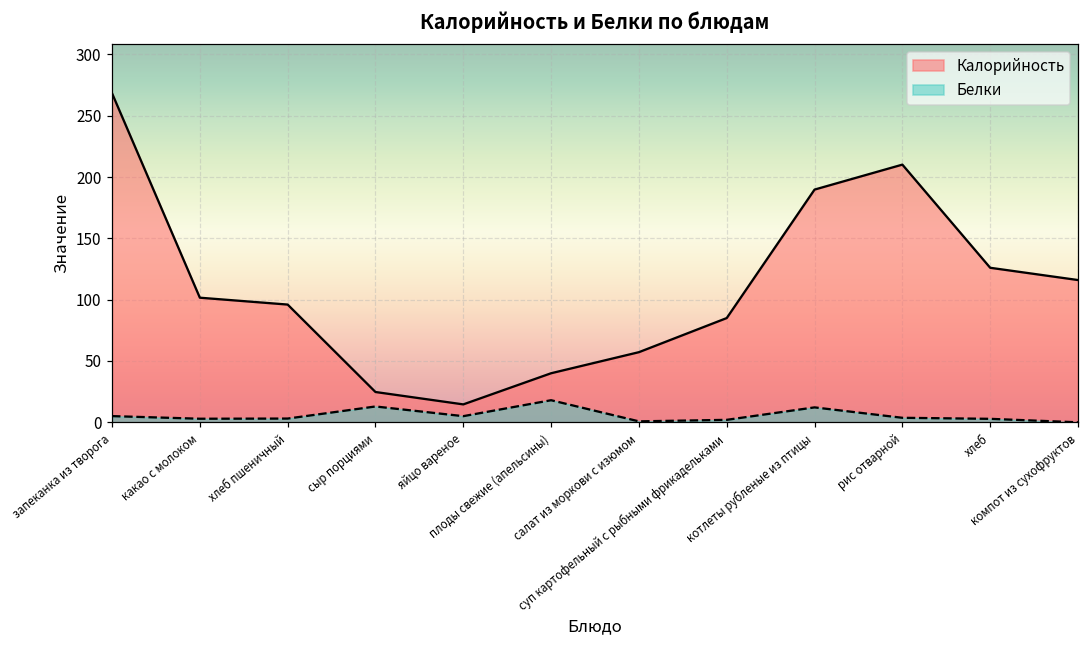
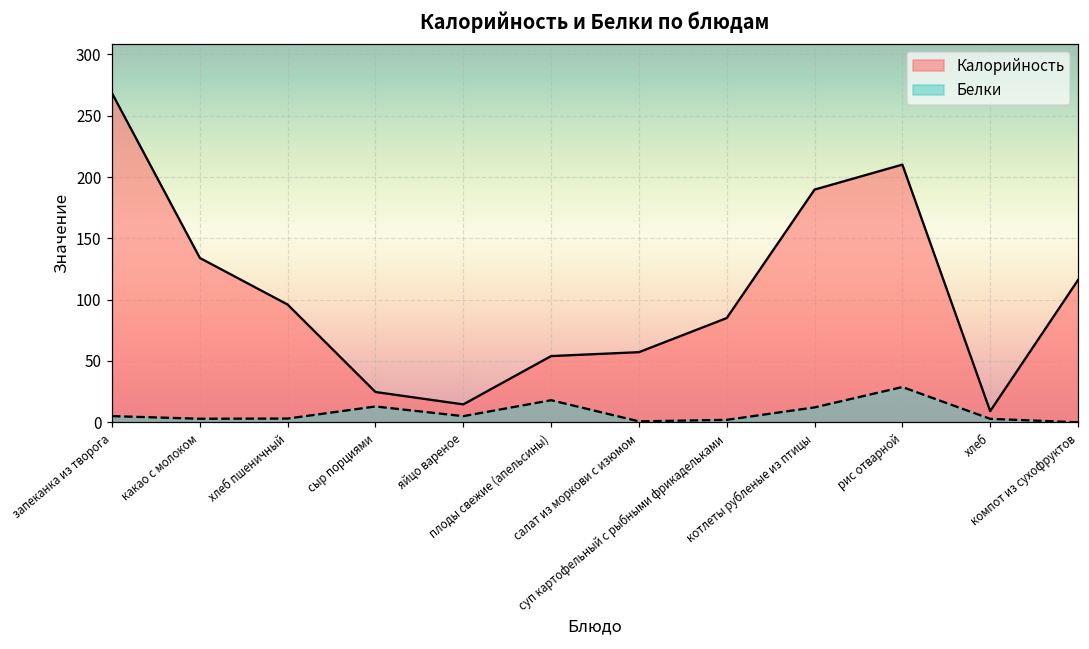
Калорийность, какао с молоком: 102 -> 134
Калорийность, плоды свежие (апельсины): 40 -> 54
Белки, рис отварной: 4 -> 29
Калорийность, хлеб: 126 -> 9
